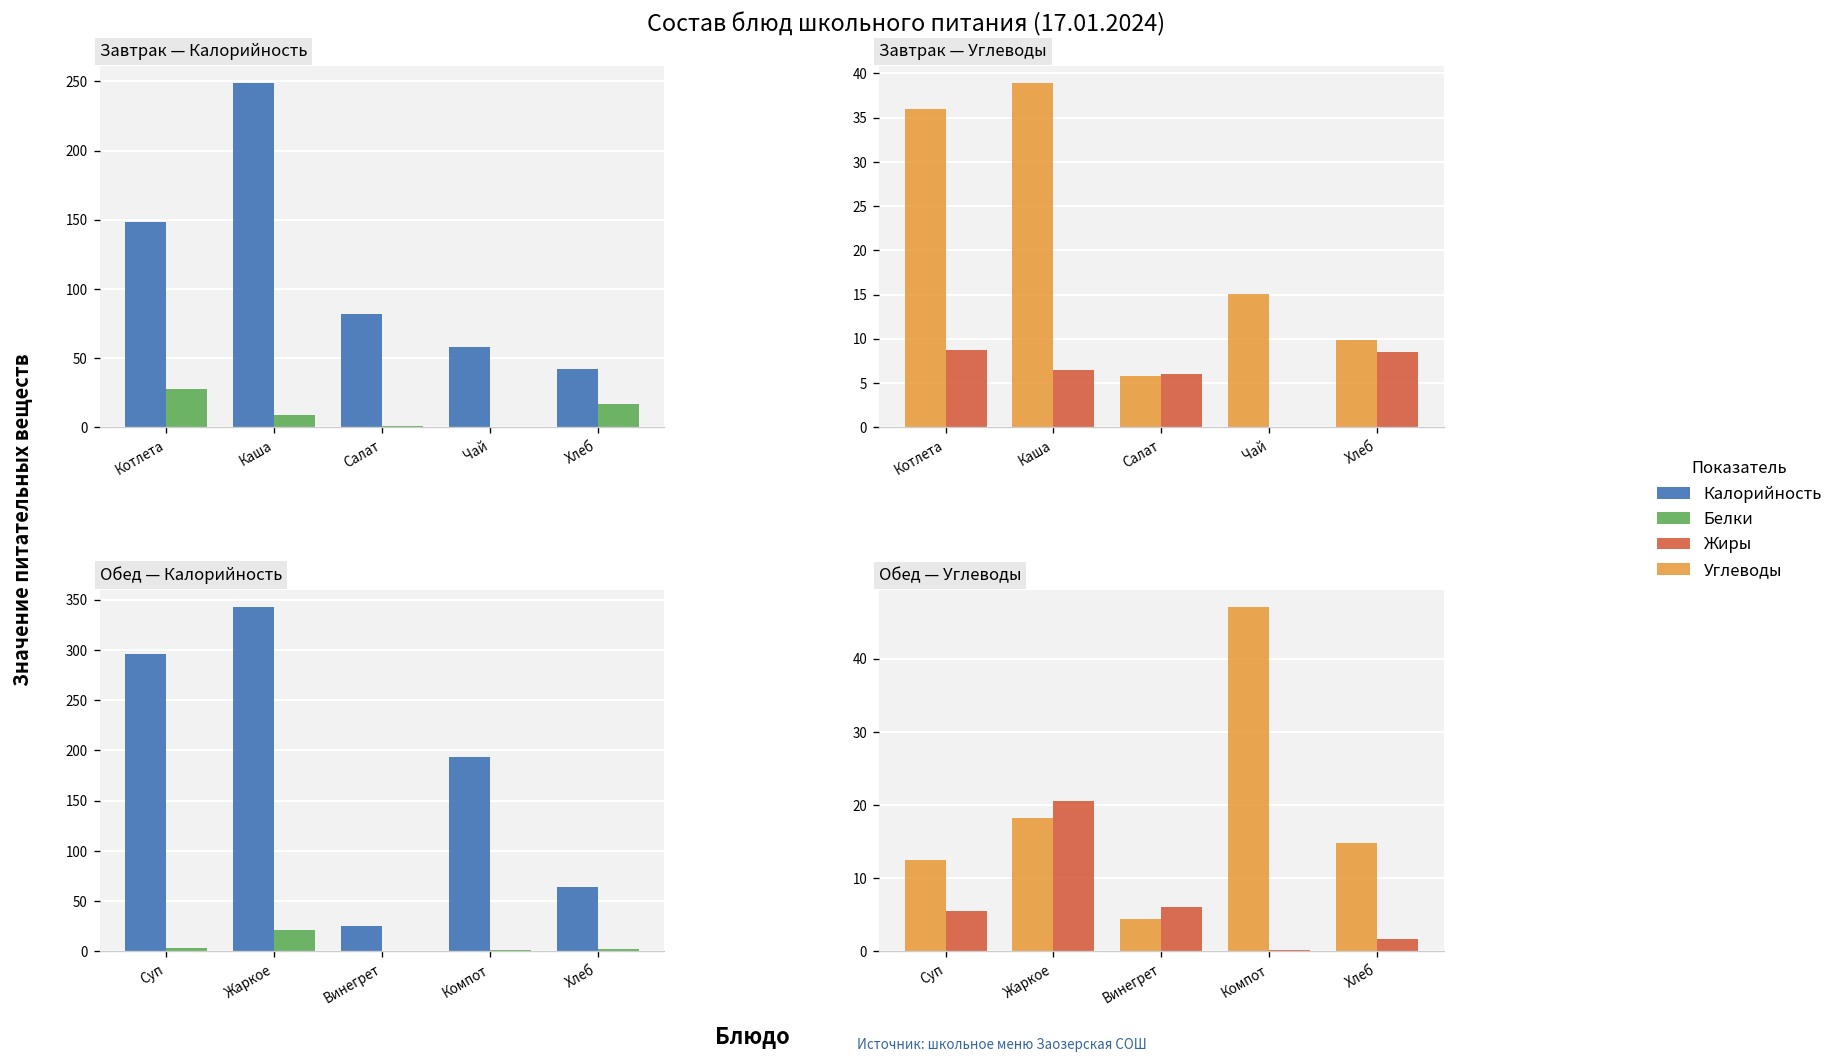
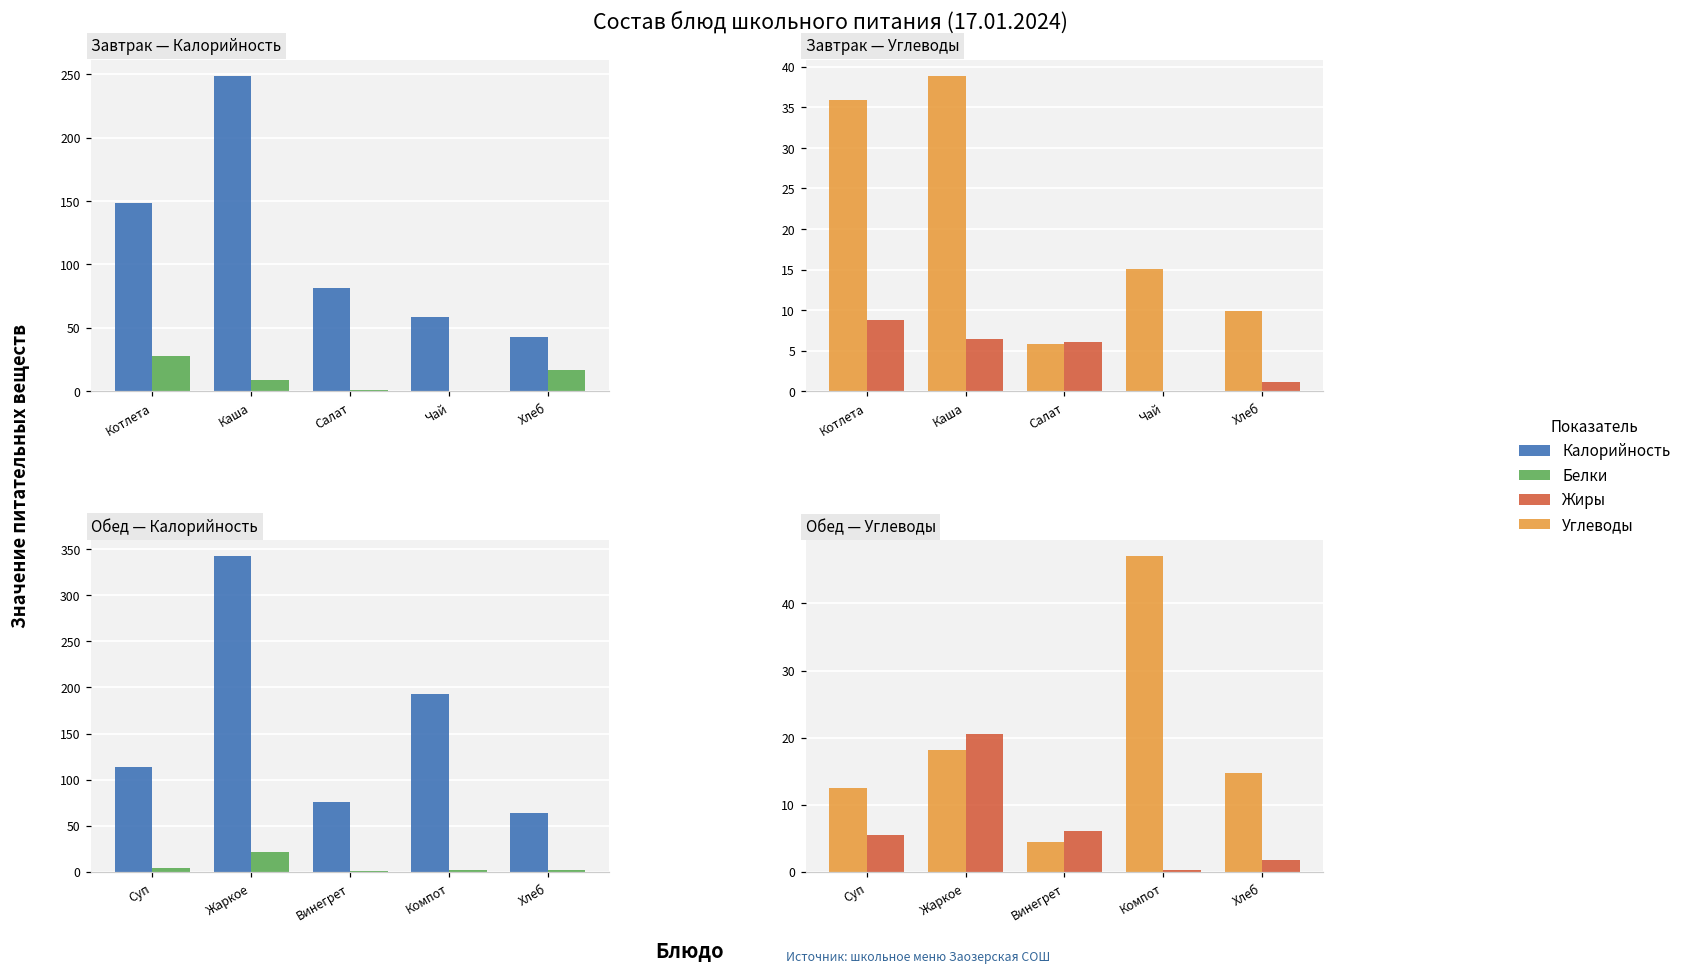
Завтрак — Углеводы, Жиры, Хлеб: 9 -> 1
Обед — Калорийность, Калорийность, Суп: 300 -> 110
Обед — Калорийность, Калорийность, Винегрет: 20 -> 80
